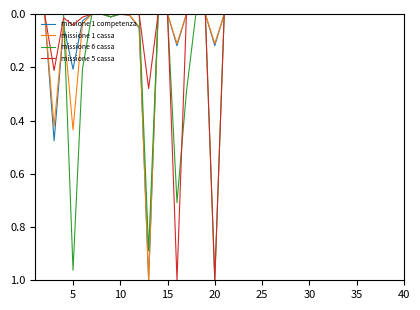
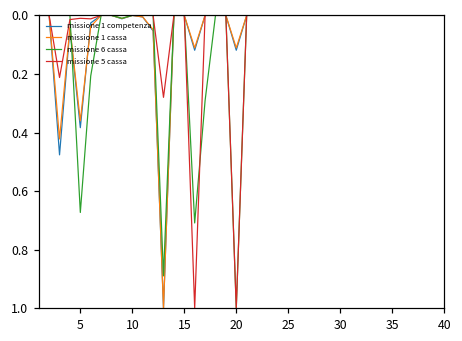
missione 1 competenza, 5: 0.21 -> 0.38
missione 1 cassa, 5: 0.44 -> 0.36
missione 6 cassa, 5: 0.96 -> 0.67
missione 5 cassa, 5: 0.04 -> 0.01
